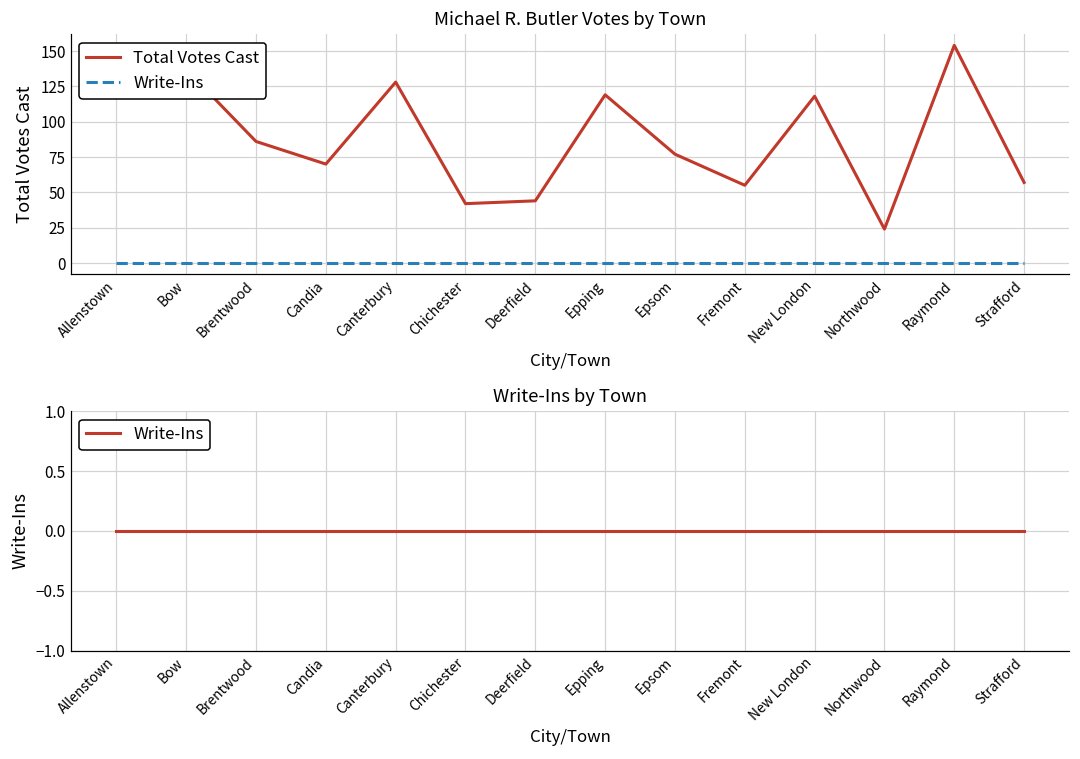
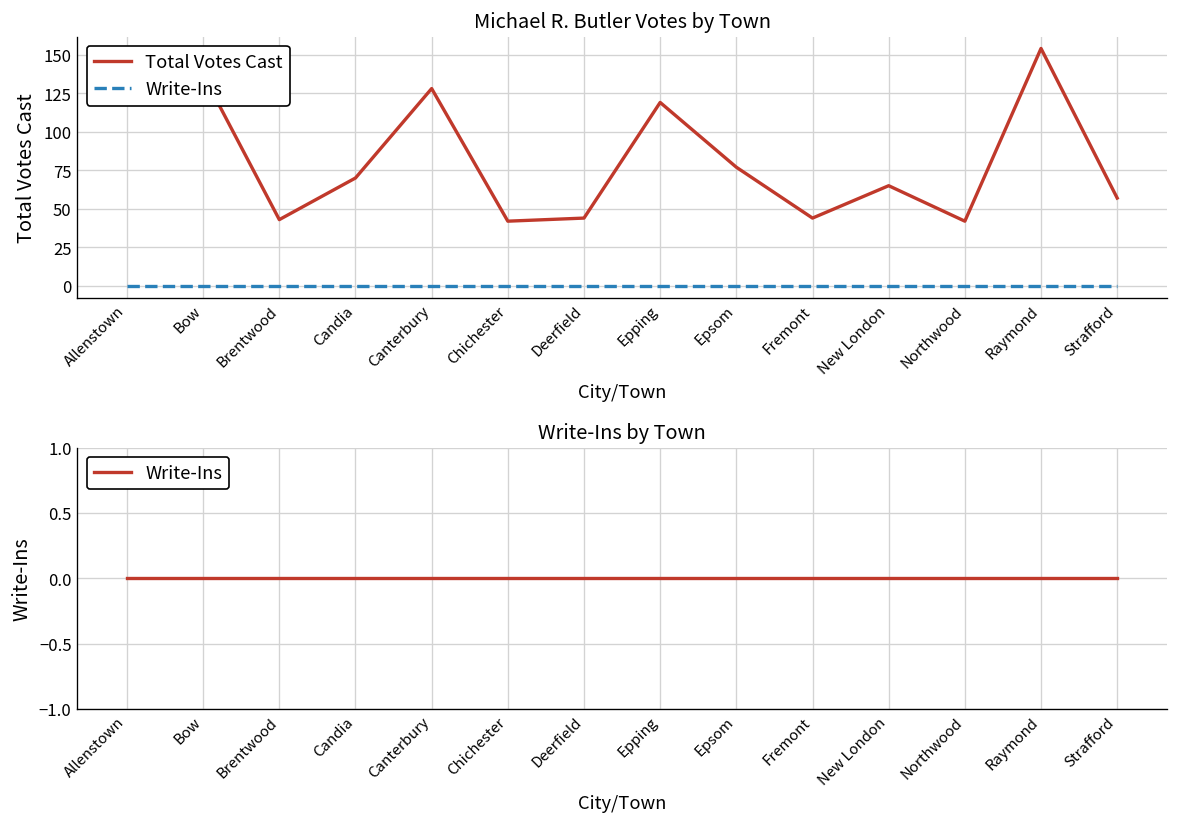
Michael R. Butler Votes by Town, Total Votes Cast, Brentwood: 86 -> 43
Michael R. Butler Votes by Town, Total Votes Cast, Fremont: 55 -> 44
Michael R. Butler Votes by Town, Total Votes Cast, New London: 118 -> 65
Michael R. Butler Votes by Town, Total Votes Cast, Northwood: 24 -> 42
